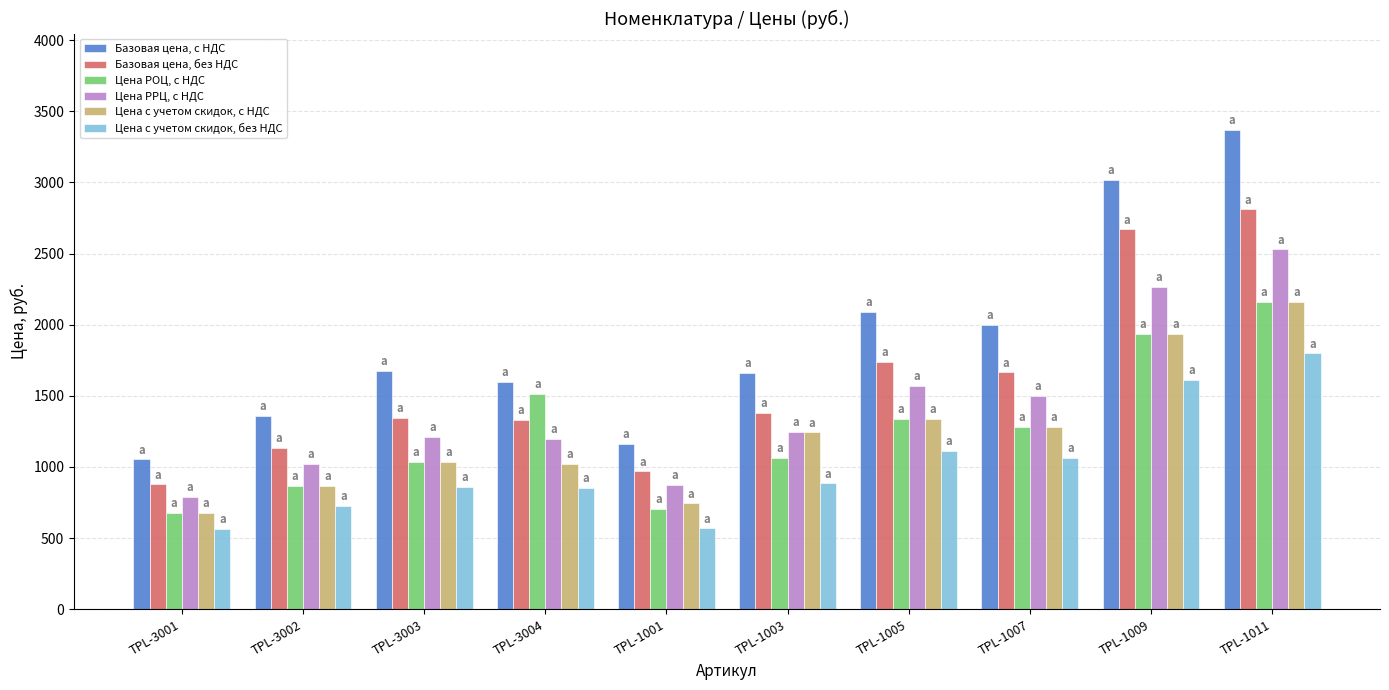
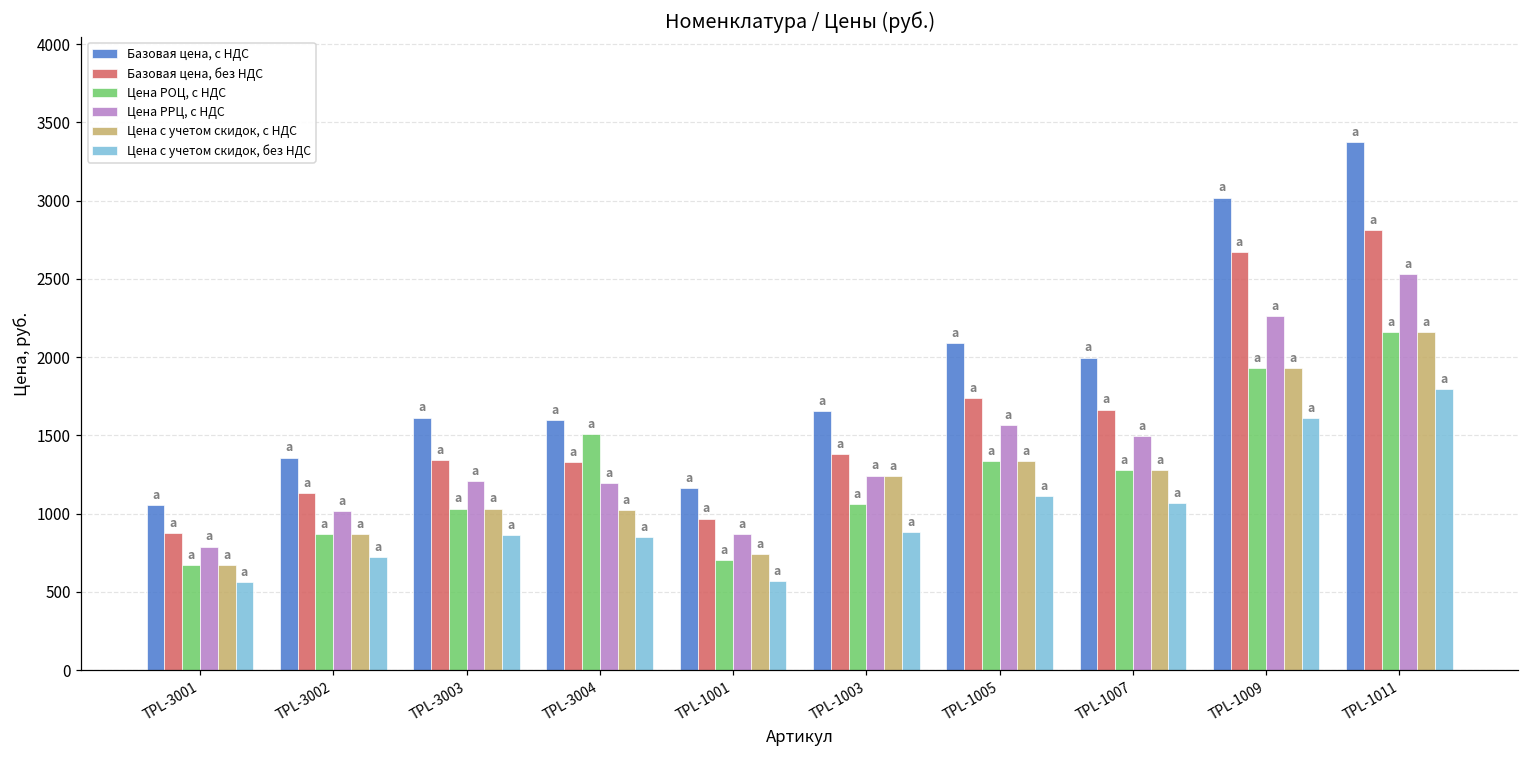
Базовая цена, с НДС, TPL-3003: 1680 -> 1610
